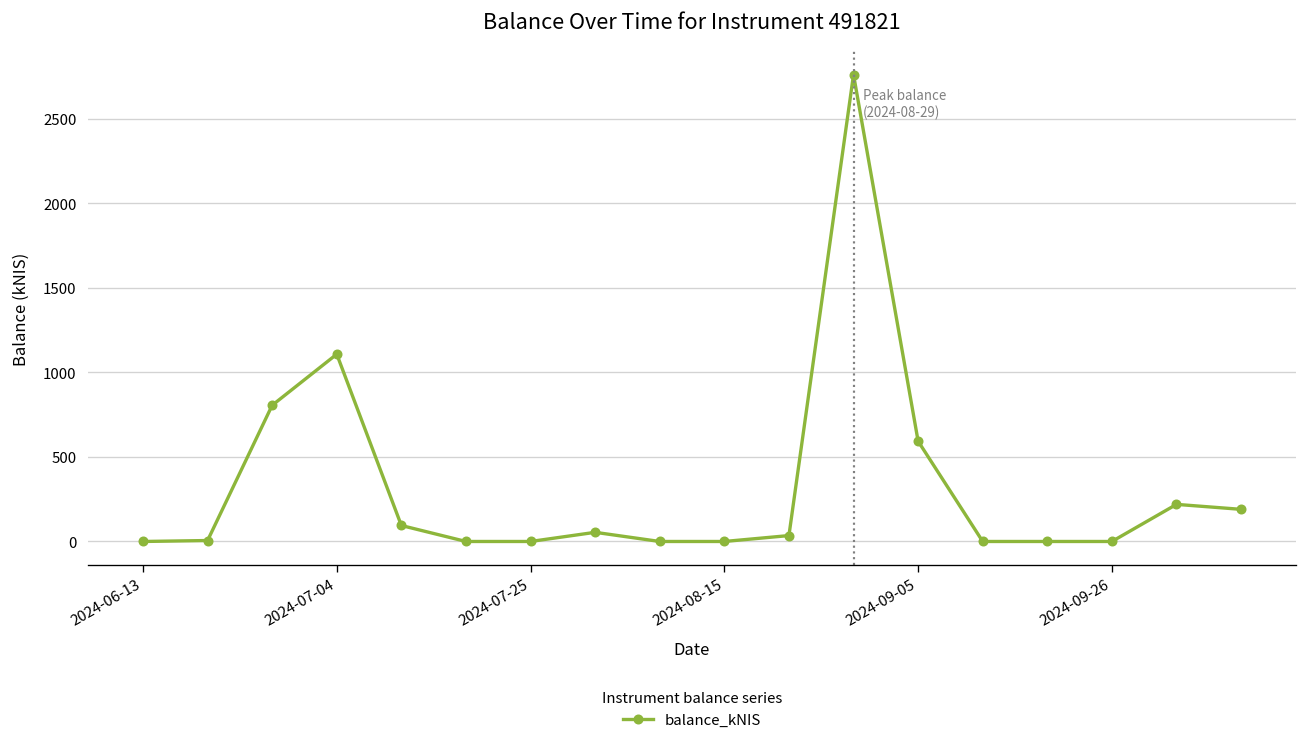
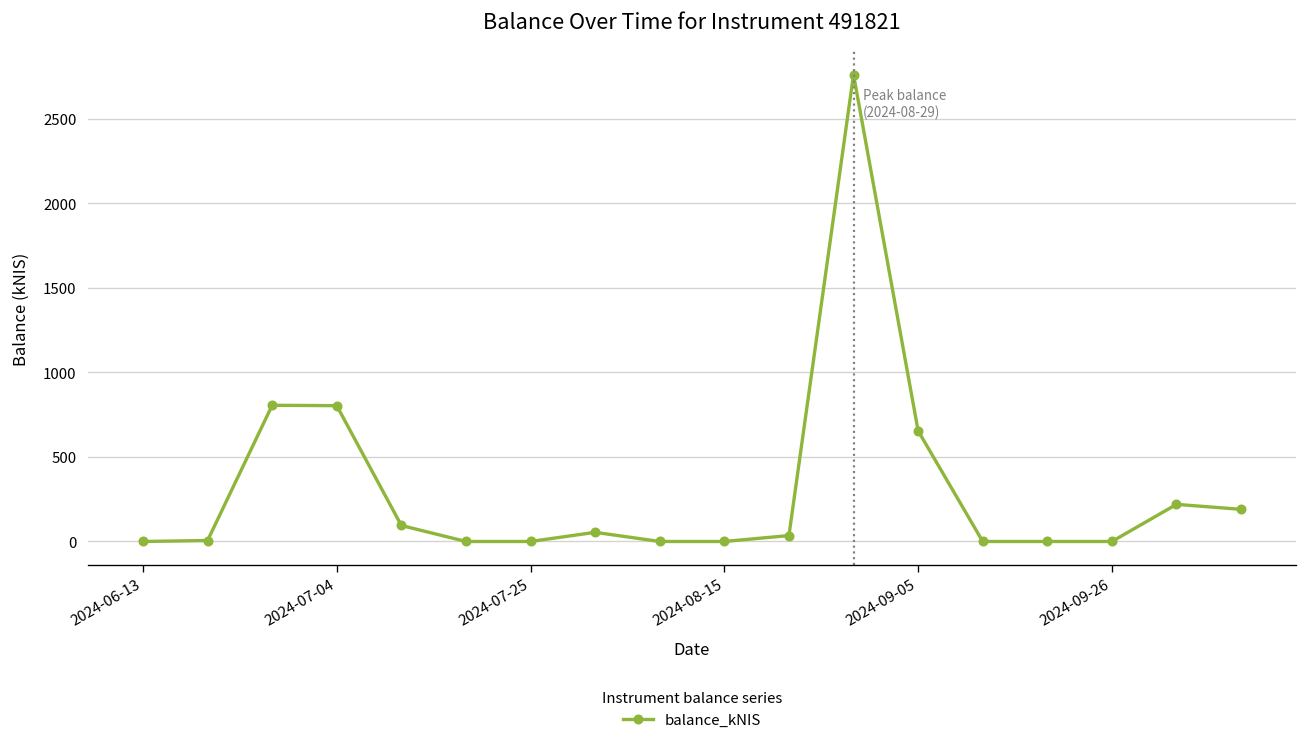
2024-07-04: 1110 -> 800
2024-09-05: 590 -> 650
